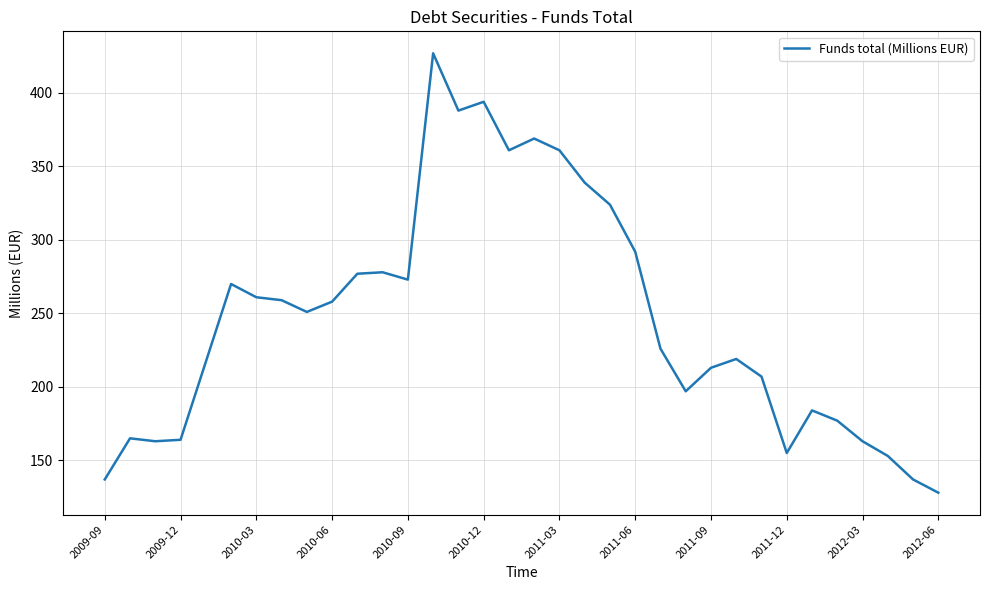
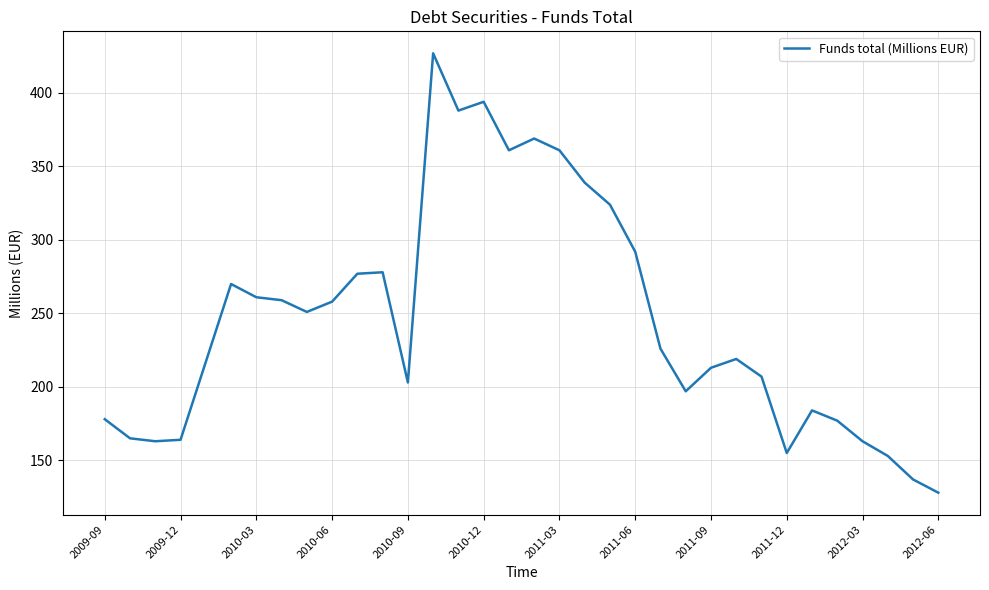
2009-09: 137 -> 178
2010-09: 273 -> 203
